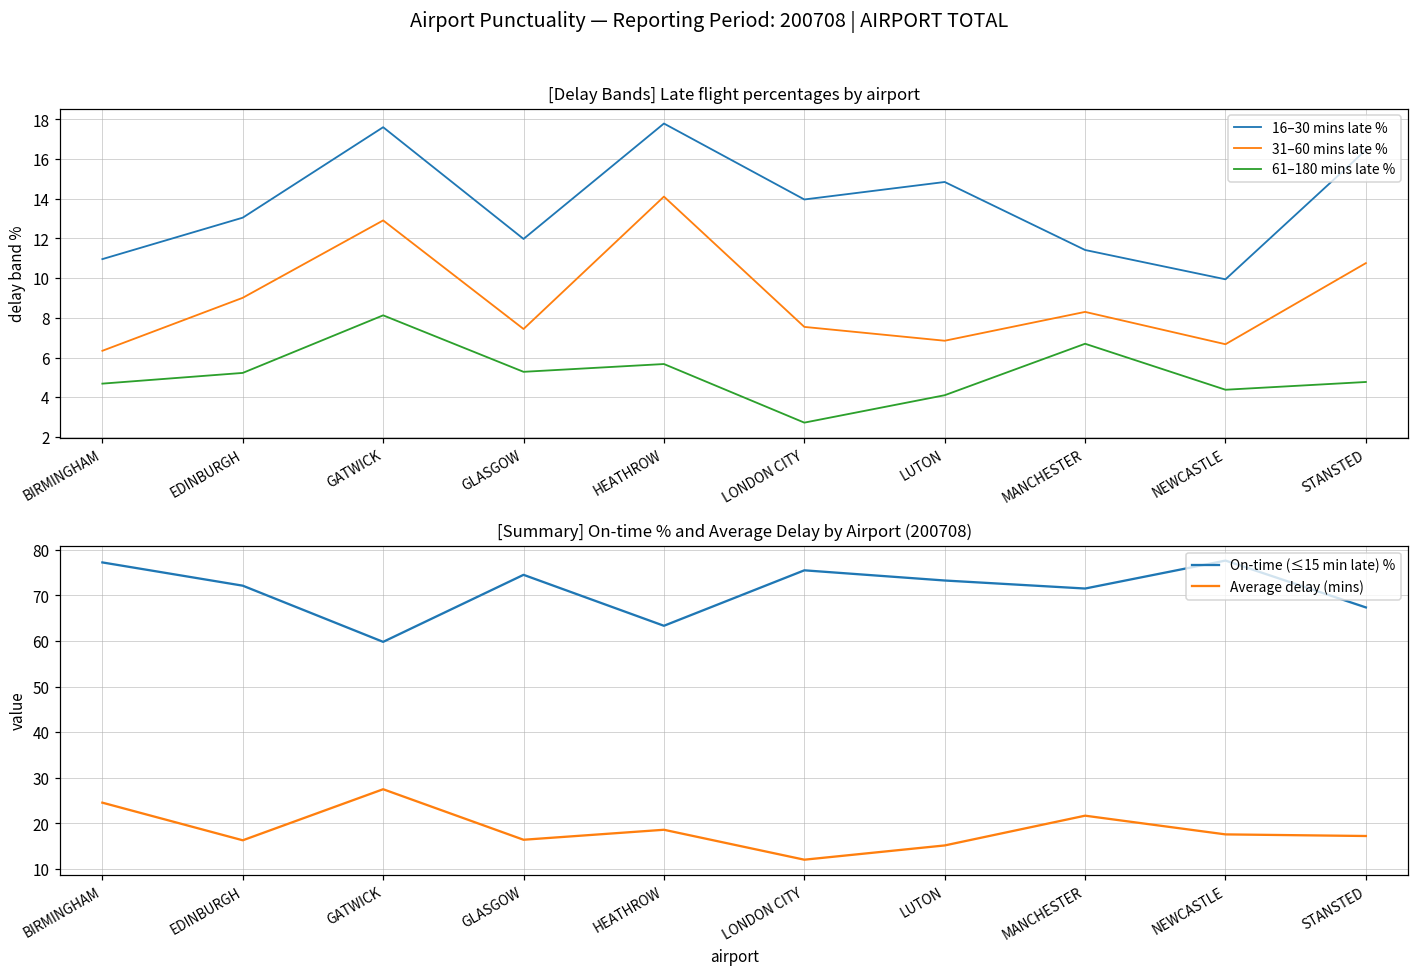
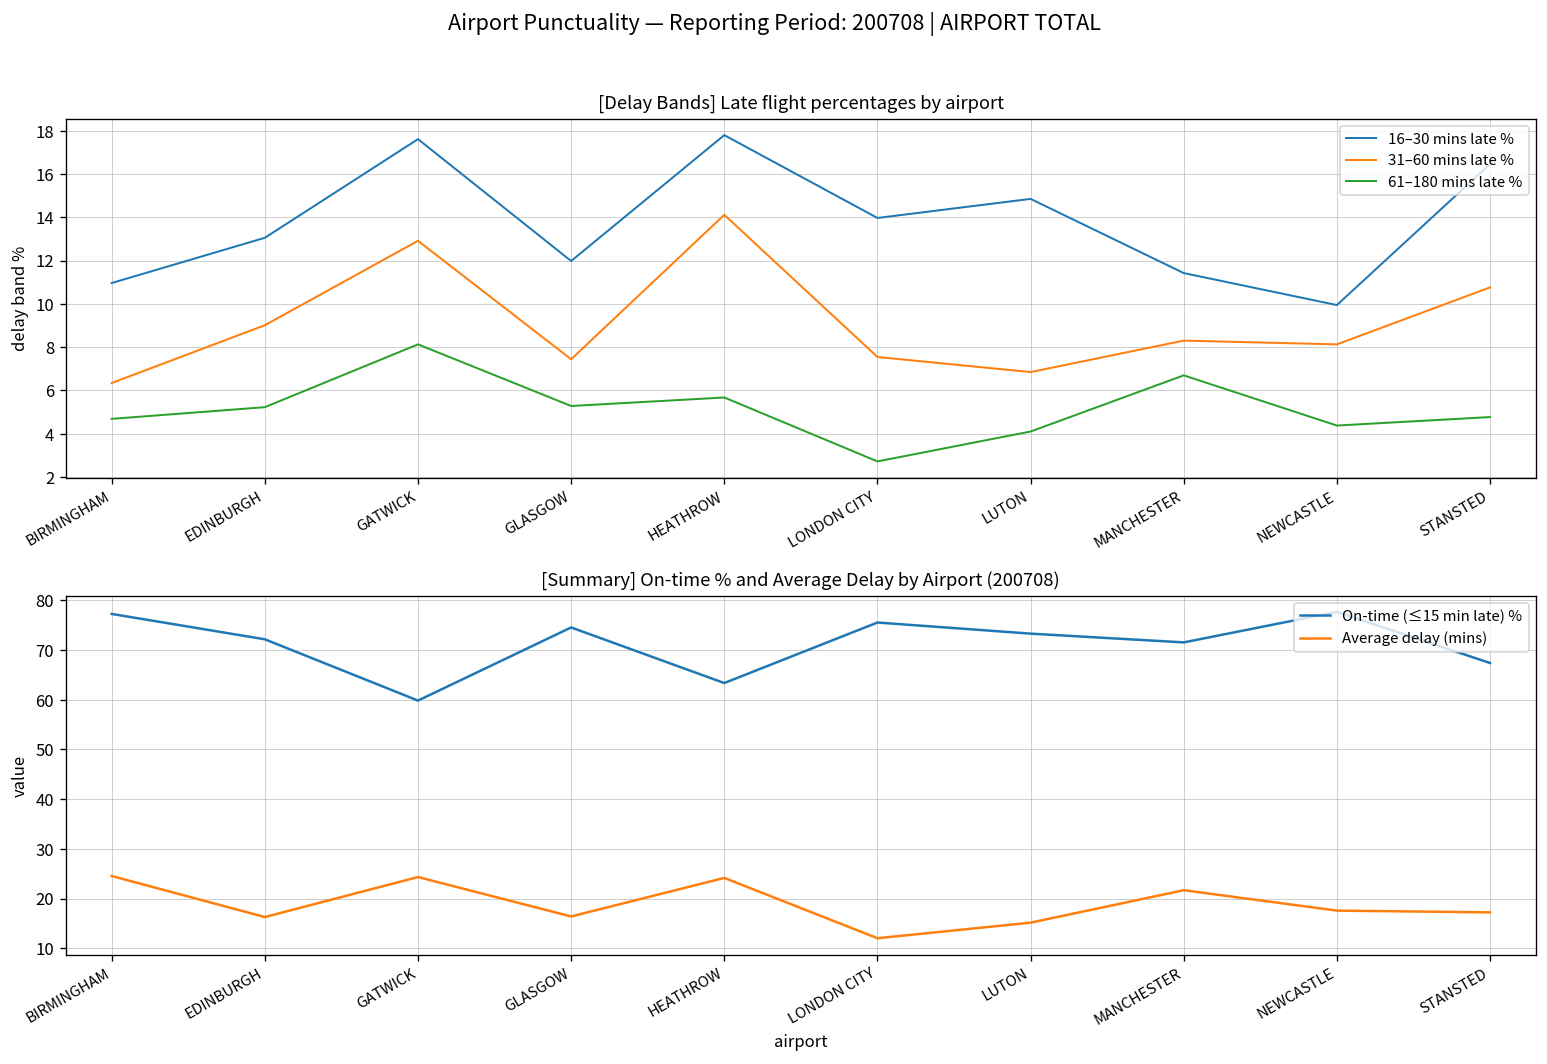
[Delay Bands] Late flight percentages by airport, 31–60 mins late %, NEWCASTLE: 6.7 -> 8.1
[Summary] On-time % and Average Delay by Airport (200708), Average delay (mins), GATWICK: 27 -> 24
[Summary] On-time % and Average Delay by Airport (200708), Average delay (mins), HEATHROW: 19 -> 24
